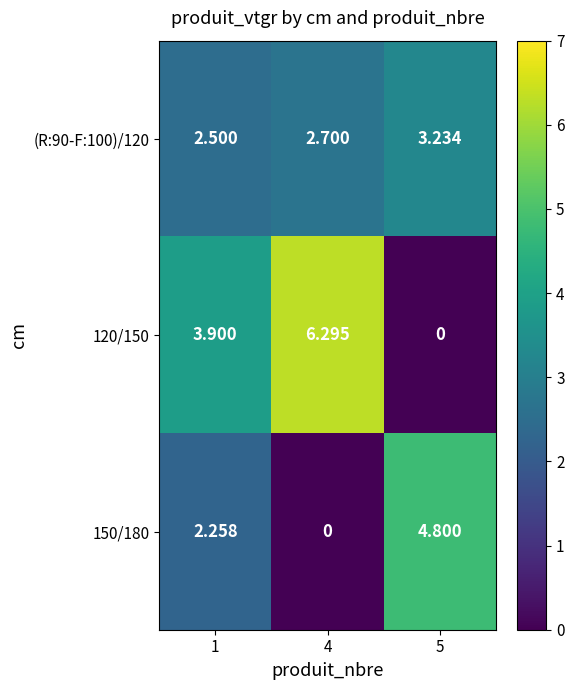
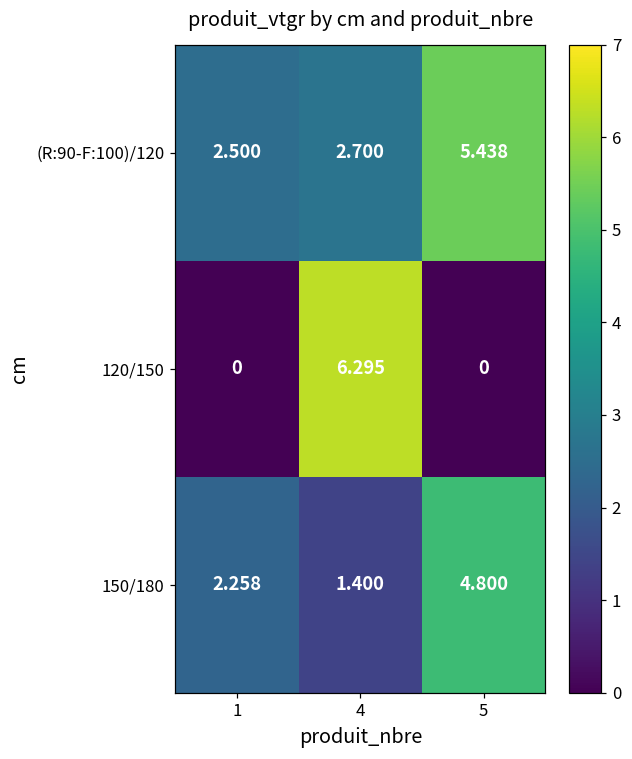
(R:90-F:100)/120, 5: 3.234 -> 5.438
120/150, 1: 3.900 -> 0
150/180, 4: 0 -> 1.400
